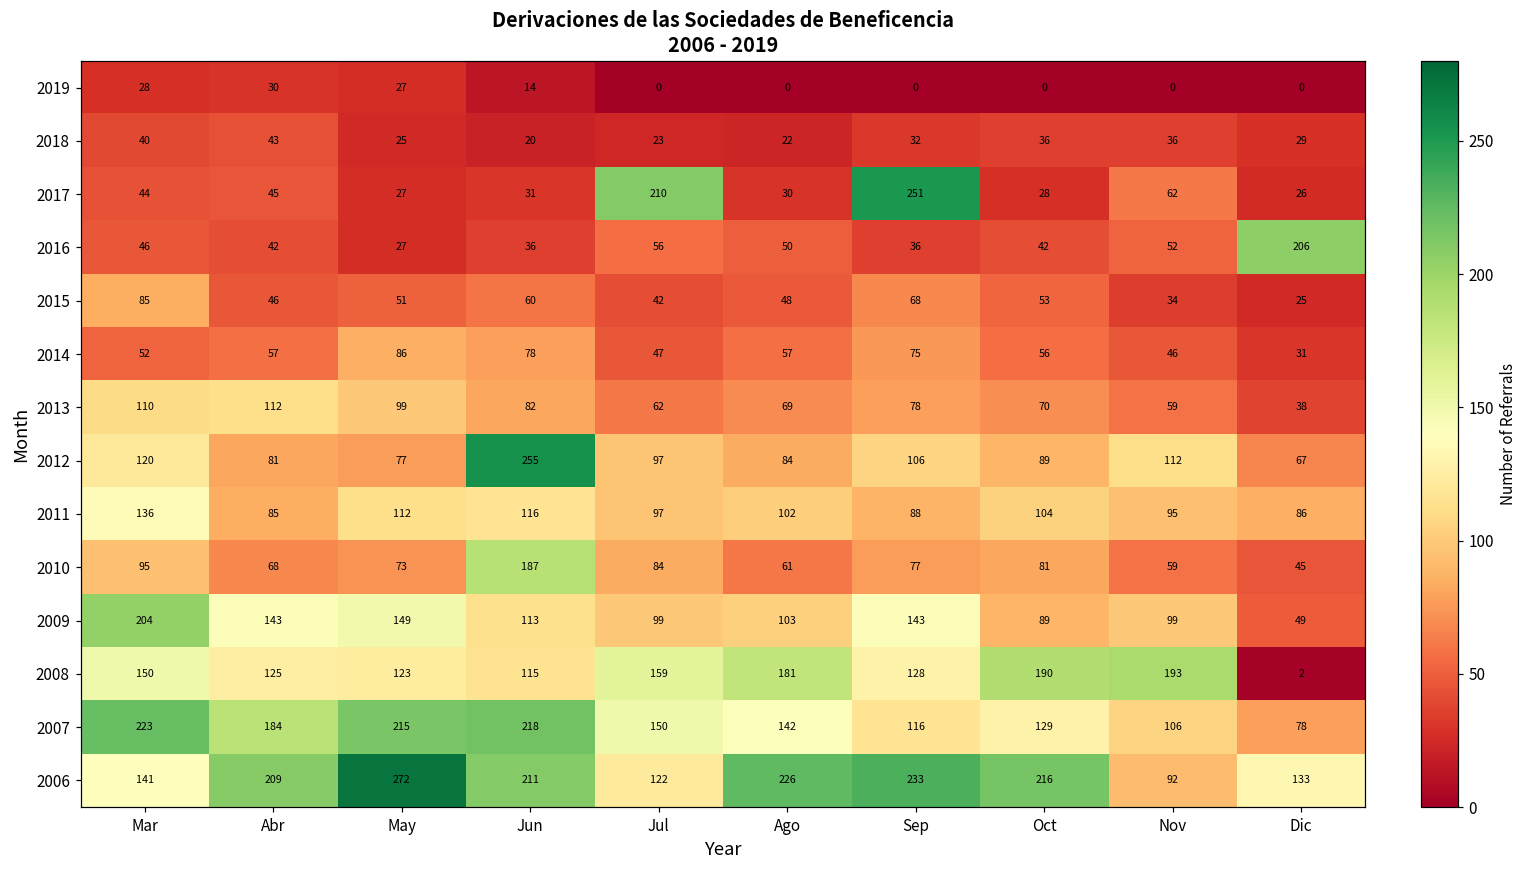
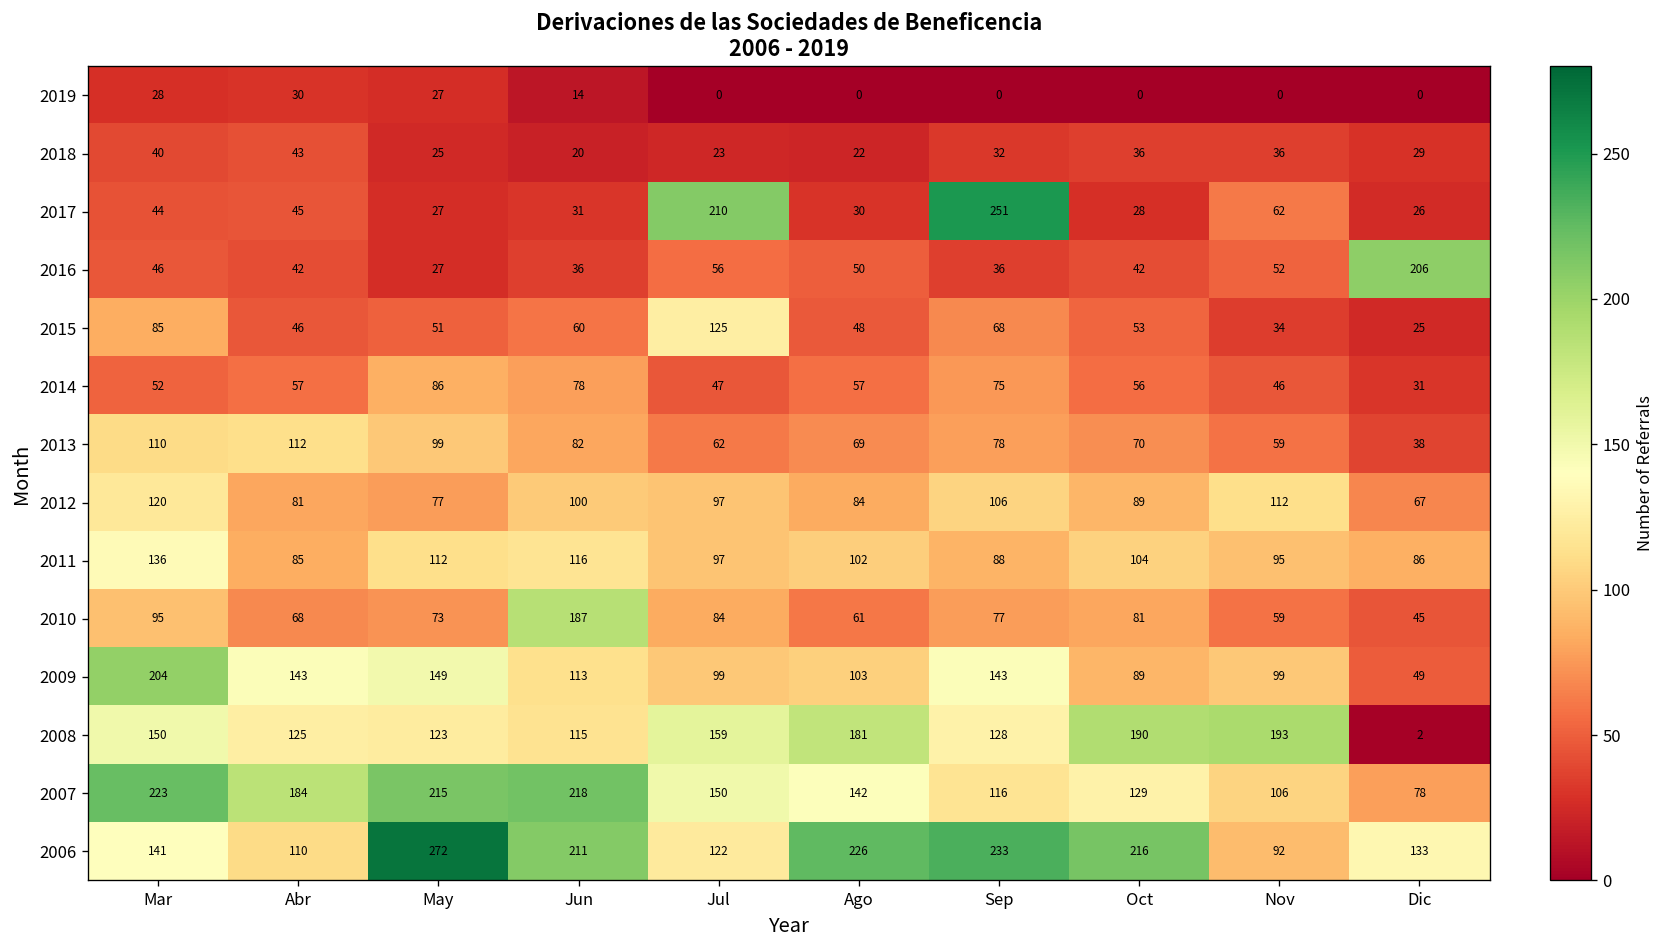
2015, Jul: 42 -> 125
2012, Jun: 255 -> 100
2006, Abr: 209 -> 110
